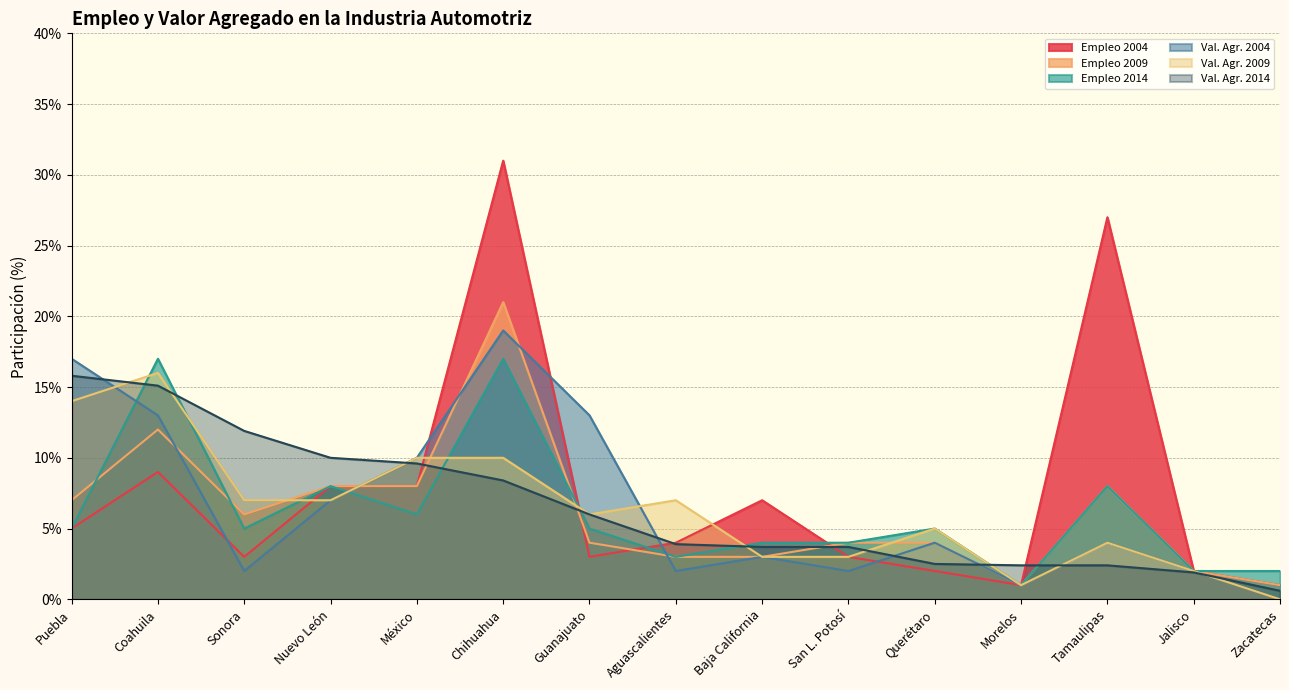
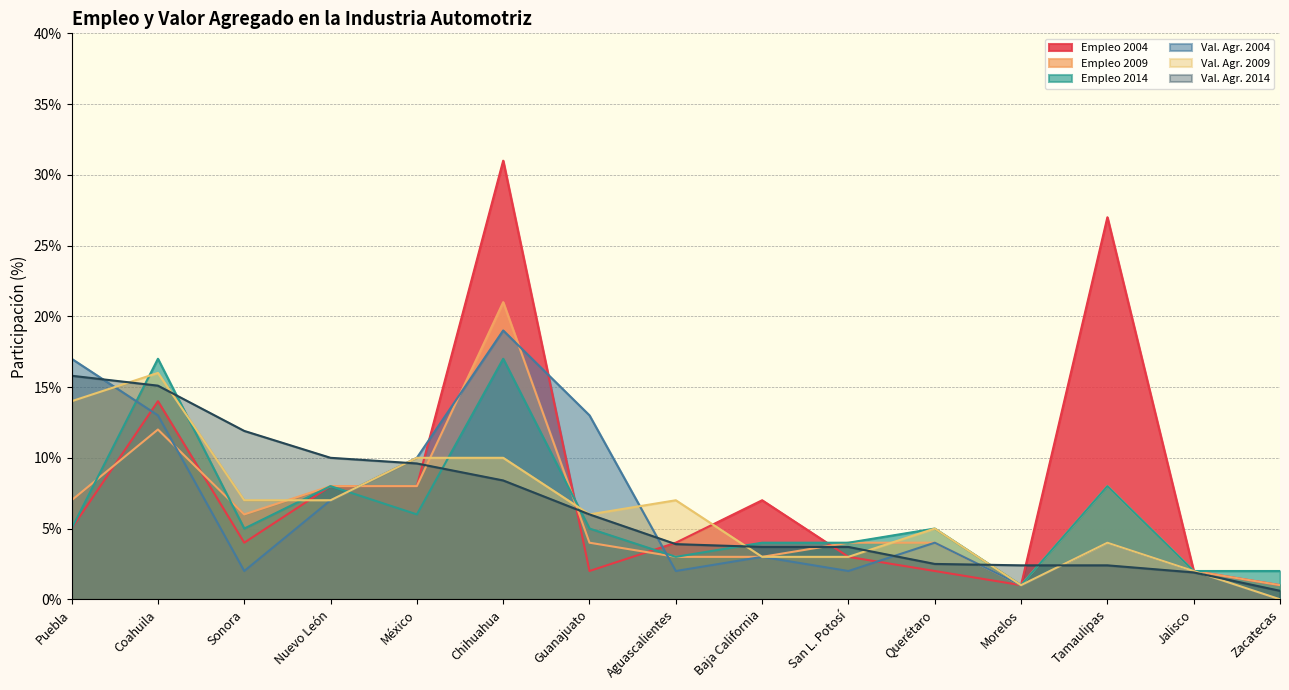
Empleo 2004, Coahuila: 9.0% -> 14.0%
Empleo 2004, Sonora: 3.0% -> 4.0%
Empleo 2004, Guanajuato: 3.0% -> 2.0%
